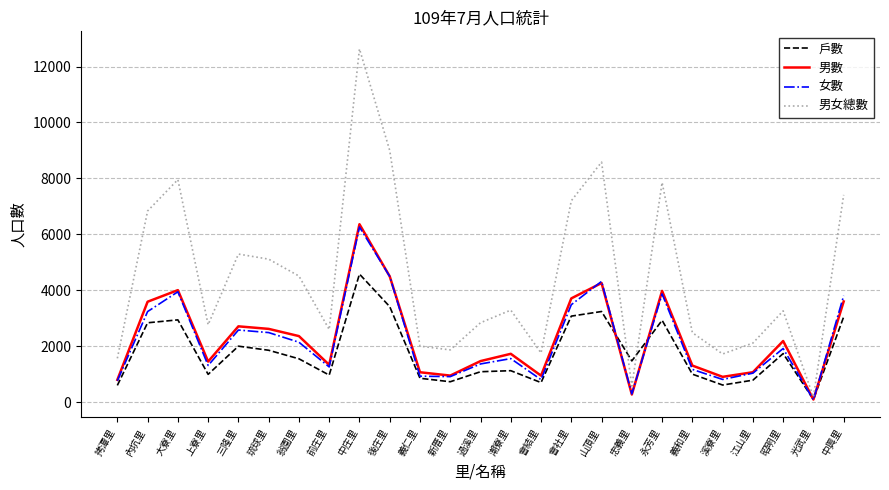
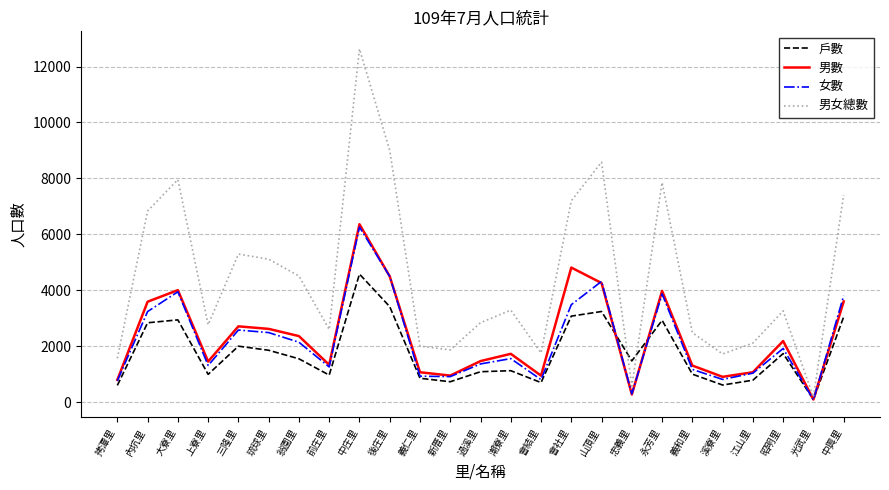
男數, 會社里: 3700 -> 4800
